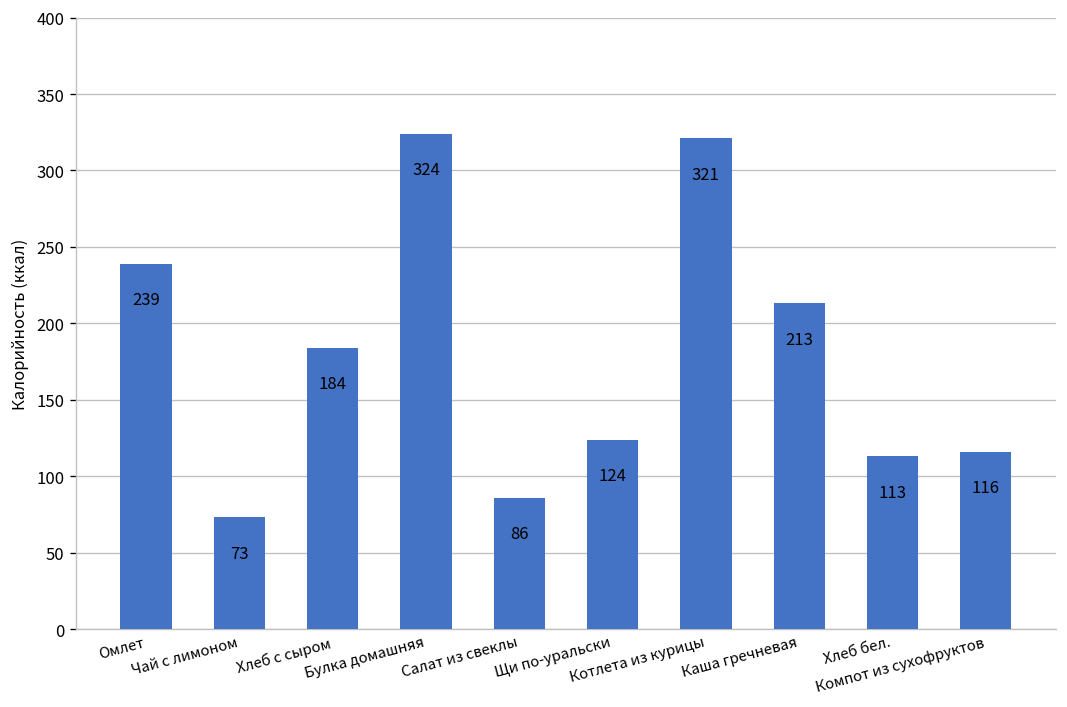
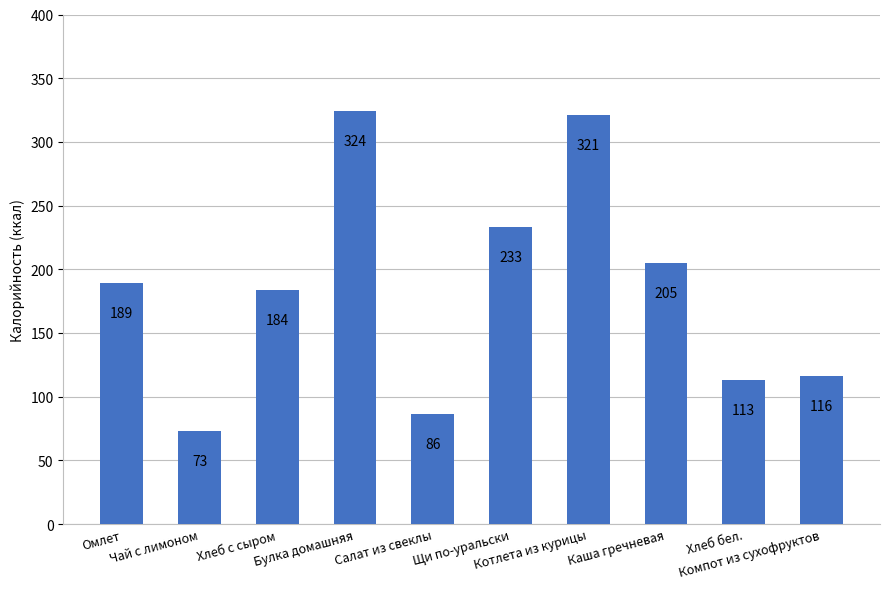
Омлет: 239 -> 189
Щи по-уральски: 124 -> 233
Каша гречневая: 213 -> 205
